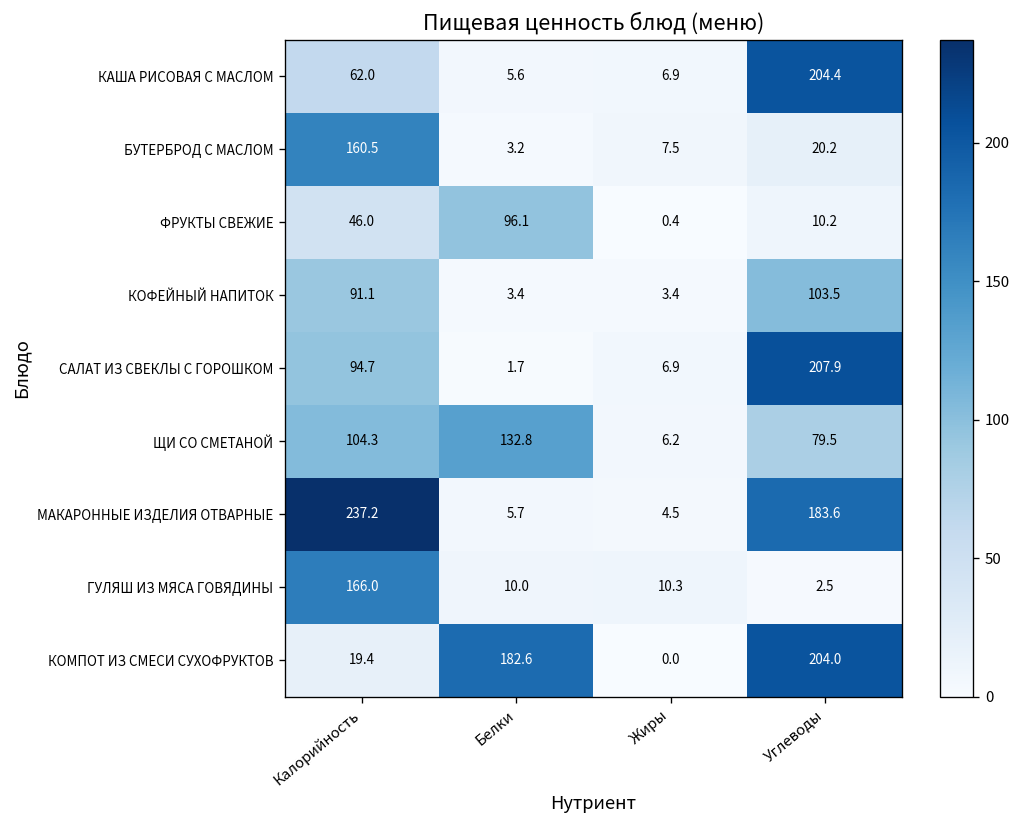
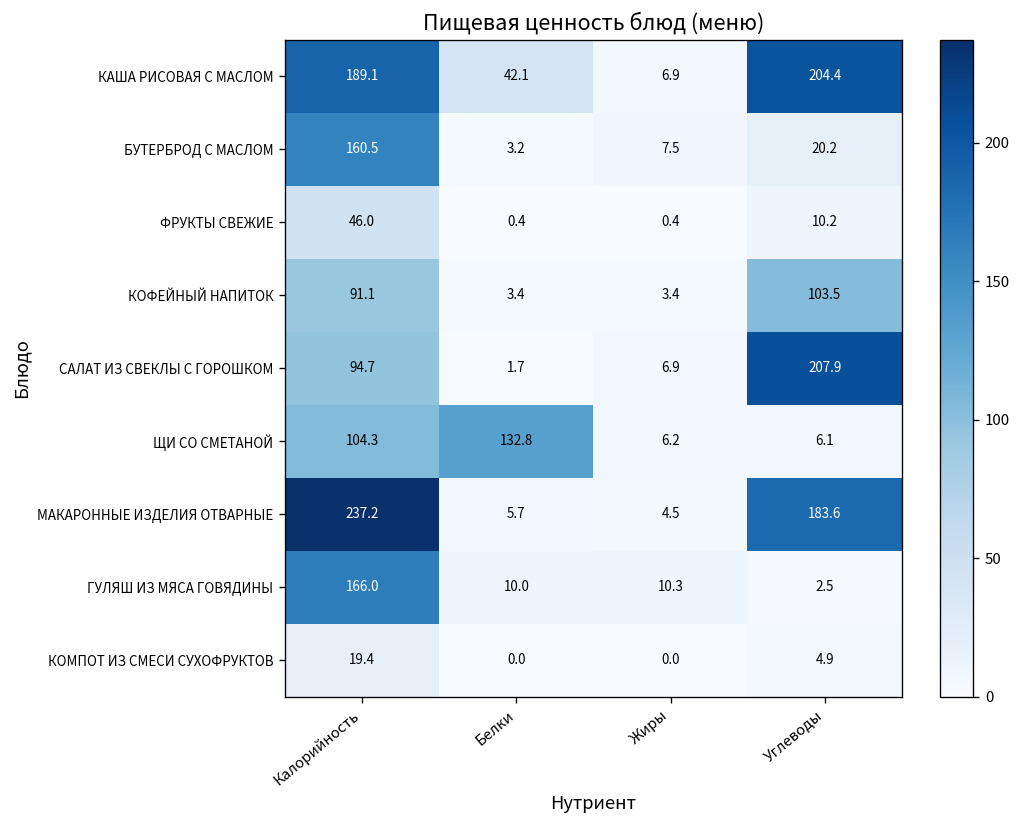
КАША РИСОВАЯ С МАСЛОМ, Калорийность: 62.0 -> 189.1
КАША РИСОВАЯ С МАСЛОМ, Белки: 5.6 -> 42.1
ФРУКТЫ СВЕЖИЕ, Белки: 96.1 -> 0.4
ЩИ СО СМЕТАНОЙ, Углеводы: 79.5 -> 6.1
КОМПОТ ИЗ СМЕСИ СУХОФРУКТОВ, Белки: 182.6 -> 0.0
КОМПОТ ИЗ СМЕСИ СУХОФРУКТОВ, Углеводы: 204.0 -> 4.9
